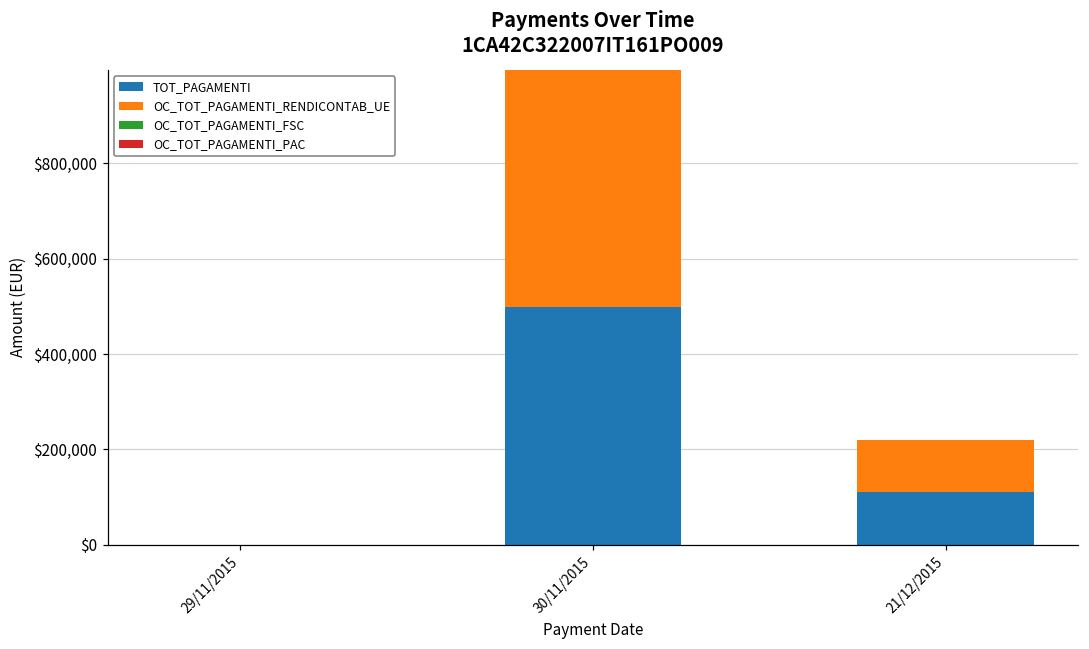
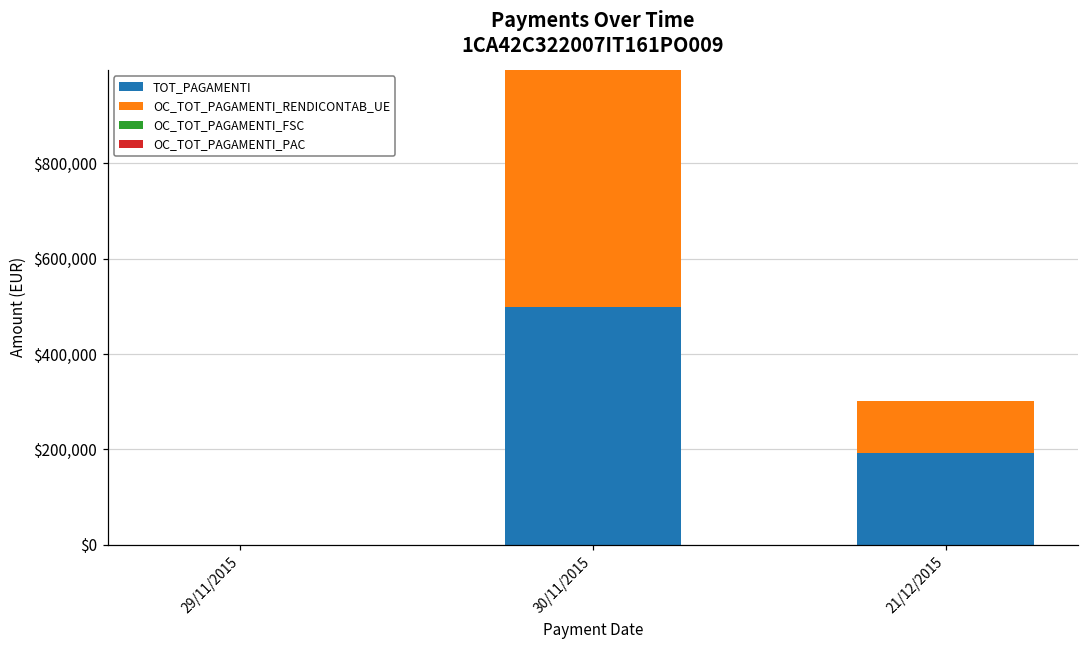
TOT_PAGAMENTI, 21/12/2015: $110,000 -> $190,000
